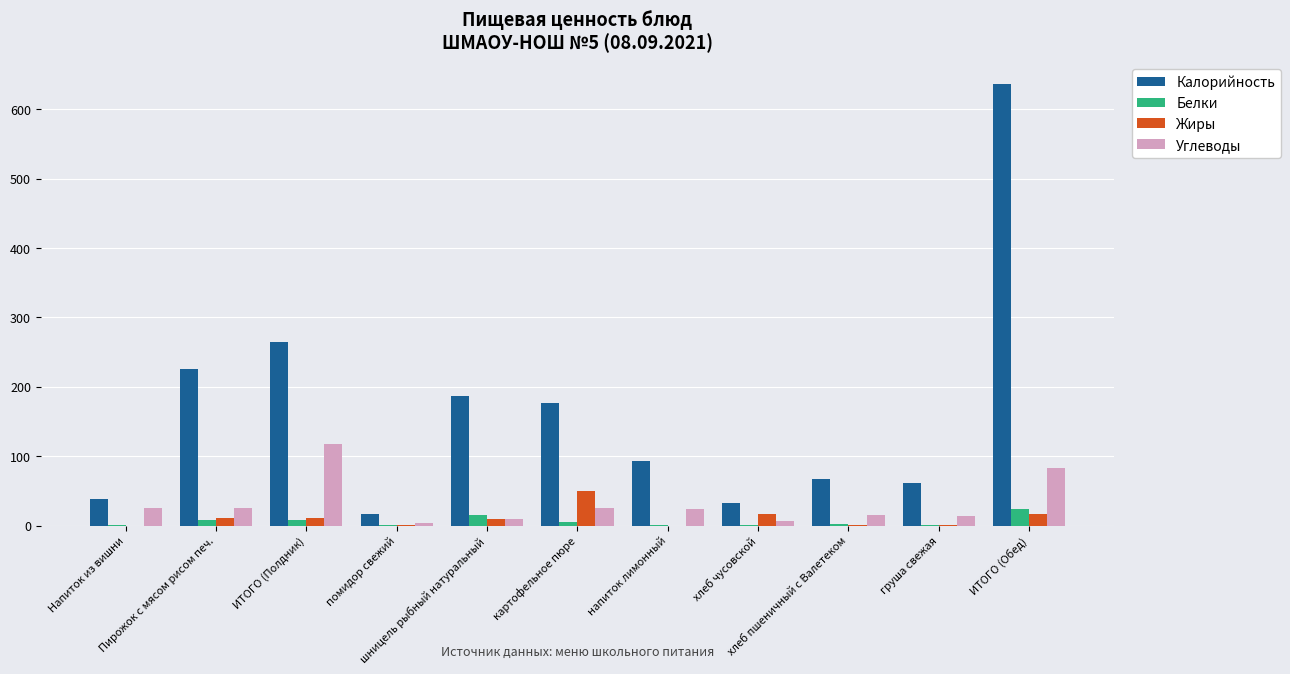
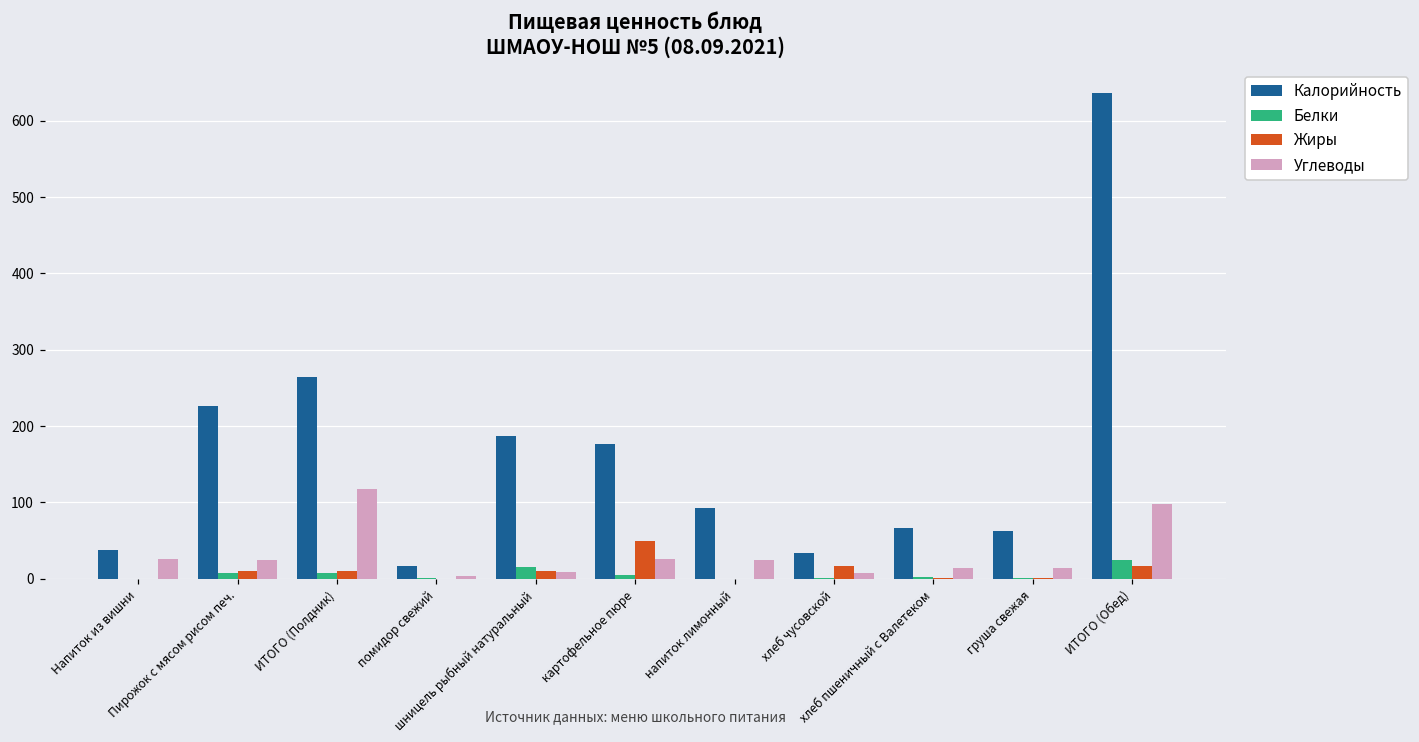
Углеводы, ИТОГО (Обед): 80 -> 100
